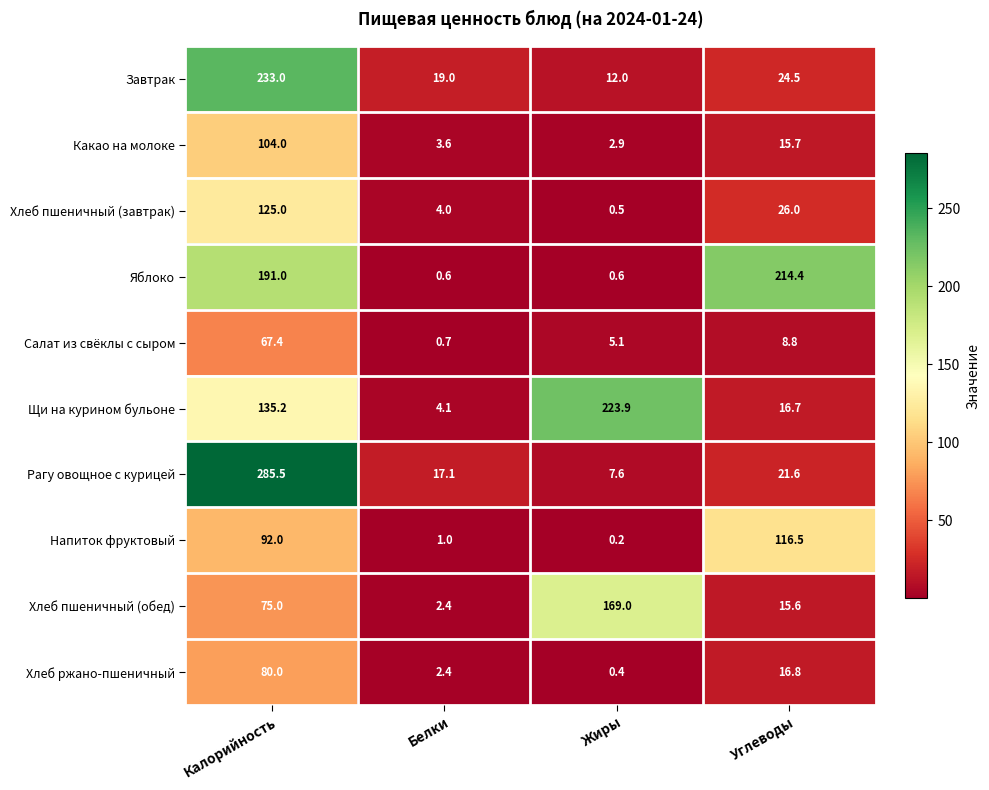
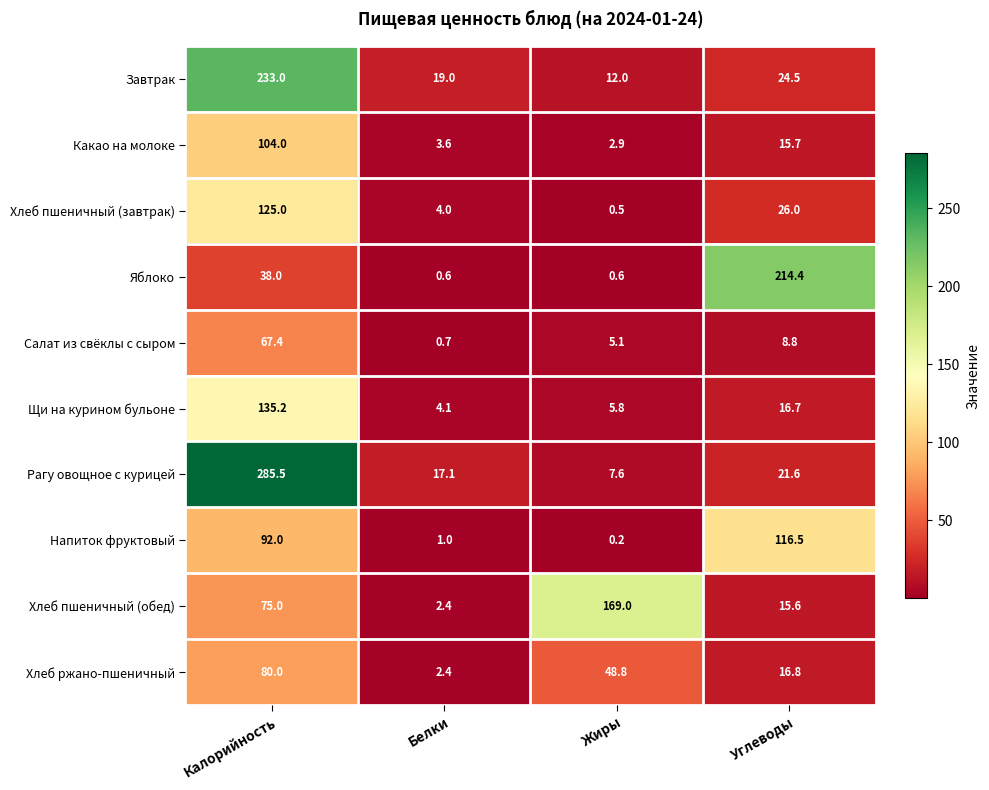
Яблоко, Калорийность: 191.0 -> 38.0
Щи на курином бульоне, Жиры: 223.9 -> 5.8
Хлеб ржано-пшеничный, Жиры: 0.4 -> 48.8
